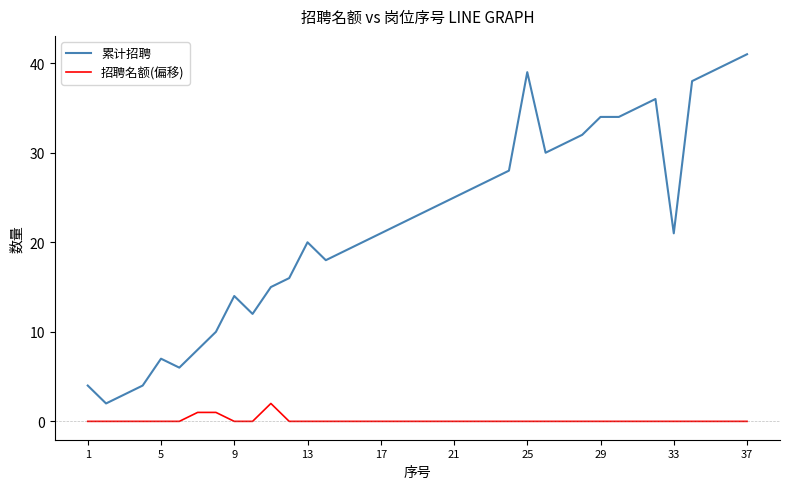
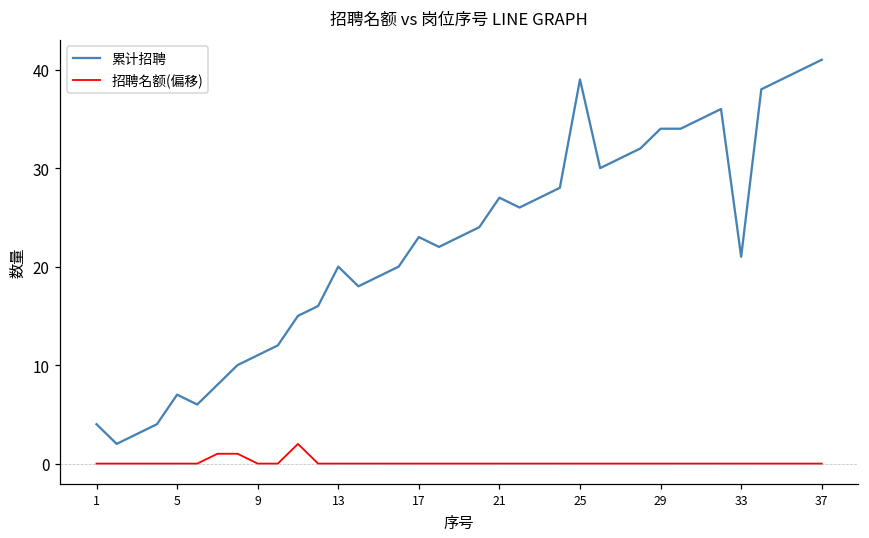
累计招聘, 9: 14 -> 11
累计招聘, 17: 21 -> 23
累计招聘, 21: 25 -> 27
